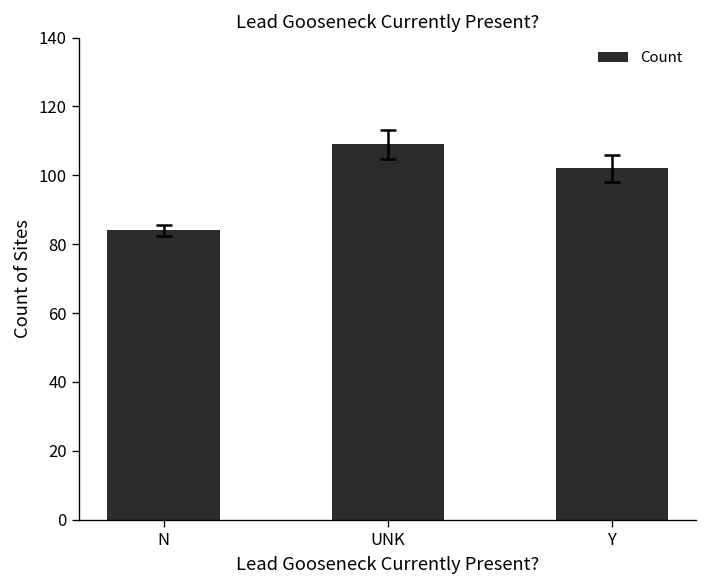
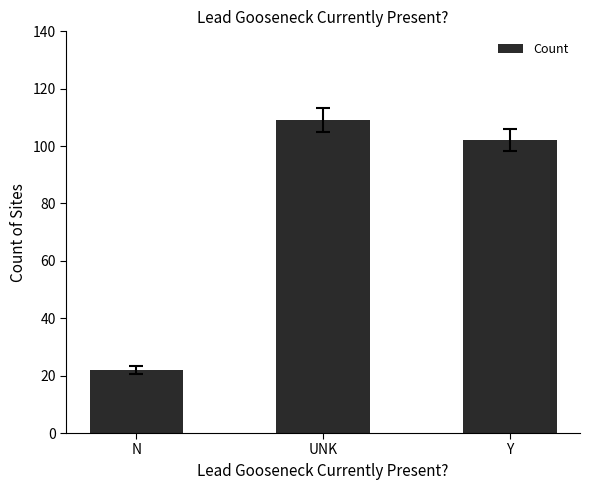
Count, N: 84 -> 22
